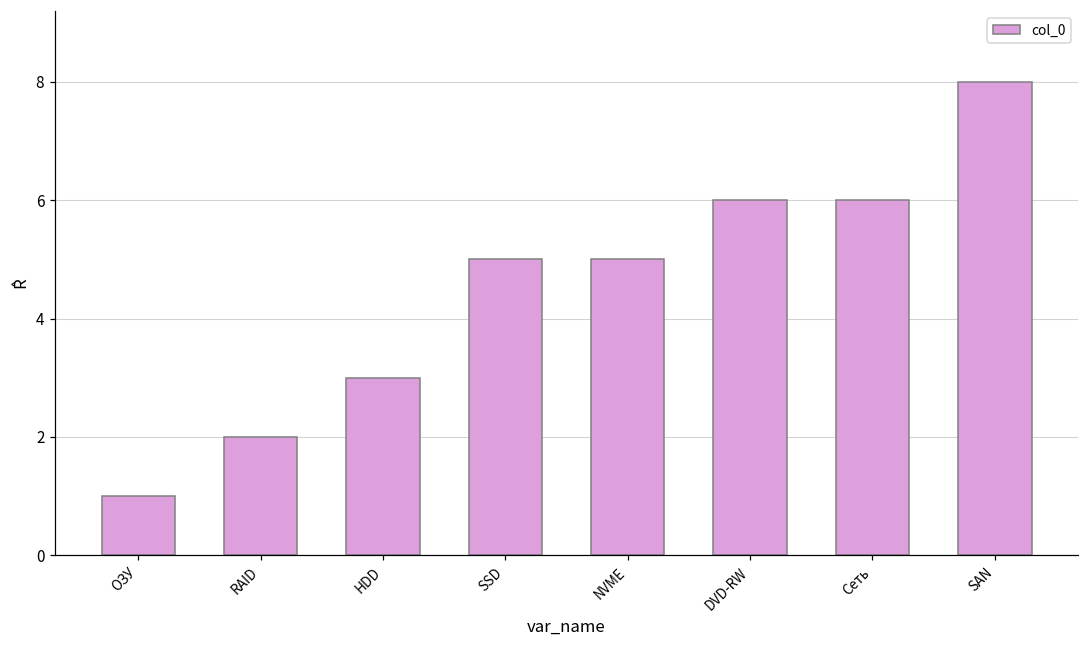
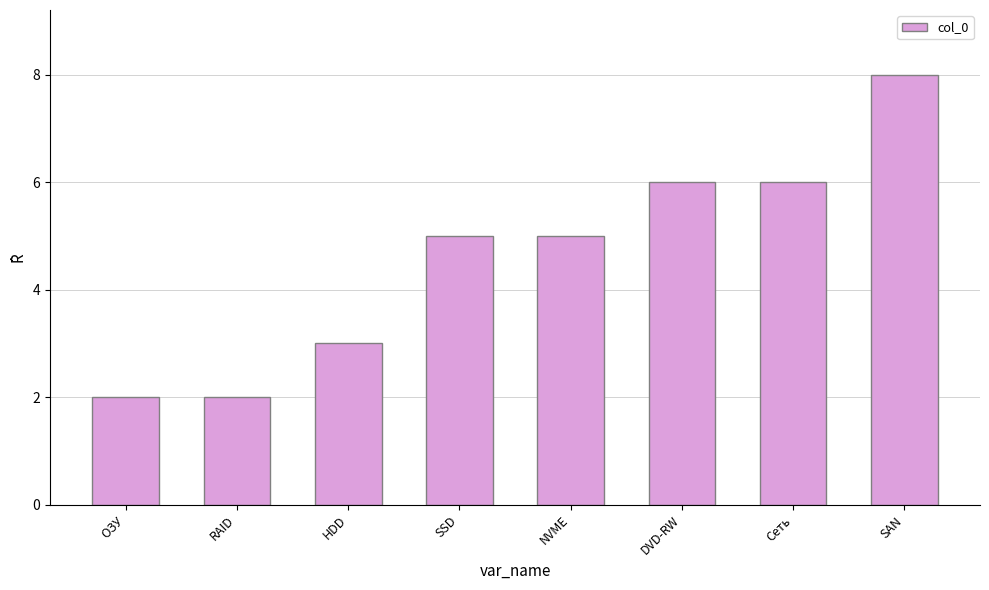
ОЗУ: 1 -> 2
